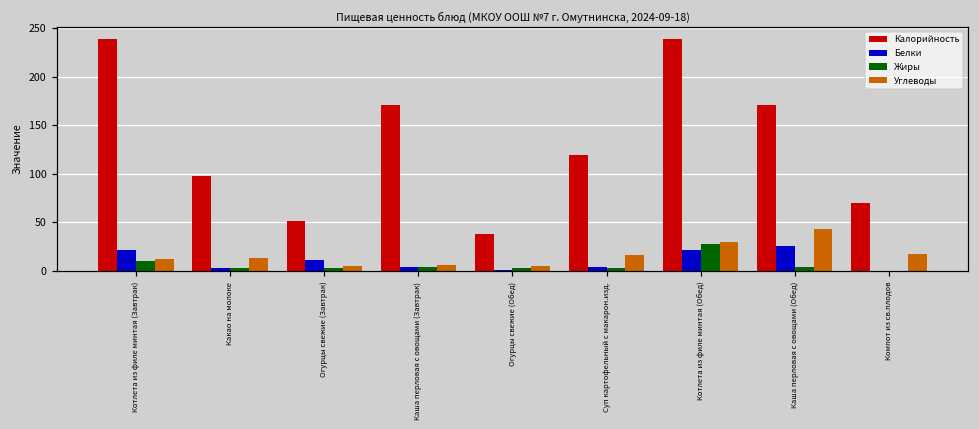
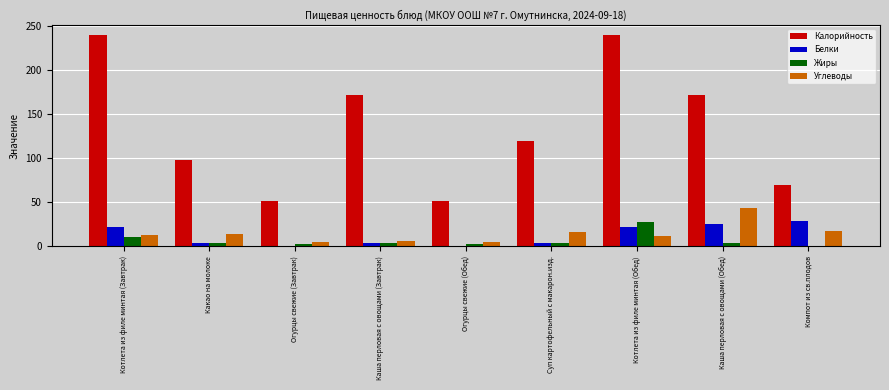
Белки, Огурцы свежие (Завтрак): 10 -> 0
Калорийность, Огурцы свежие (Обед): 40 -> 50
Углеводы, Котлета из филе минтая (Обед): 30 -> 10
Белки, Компот из св.плодов: 0 -> 30
